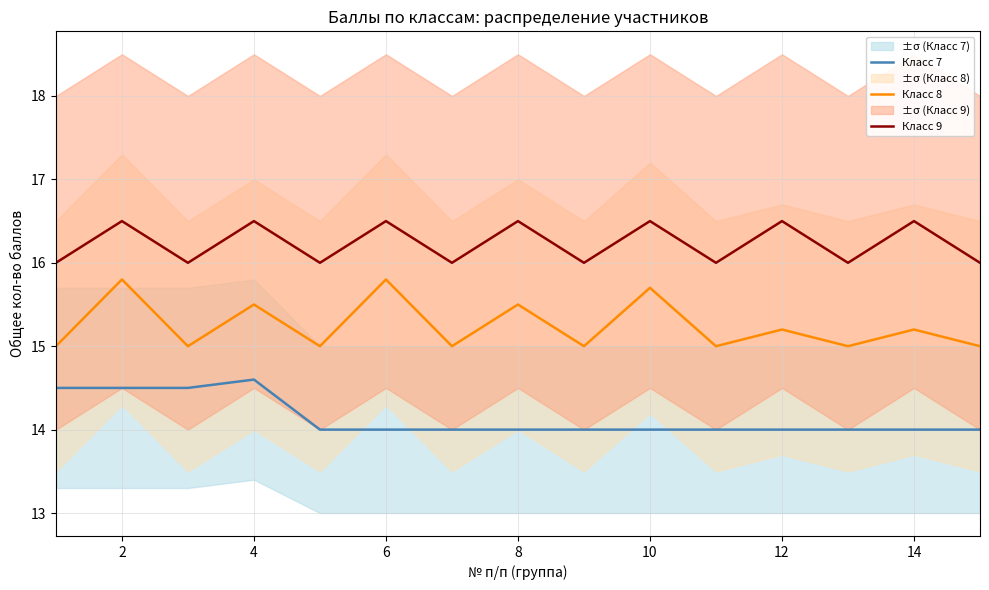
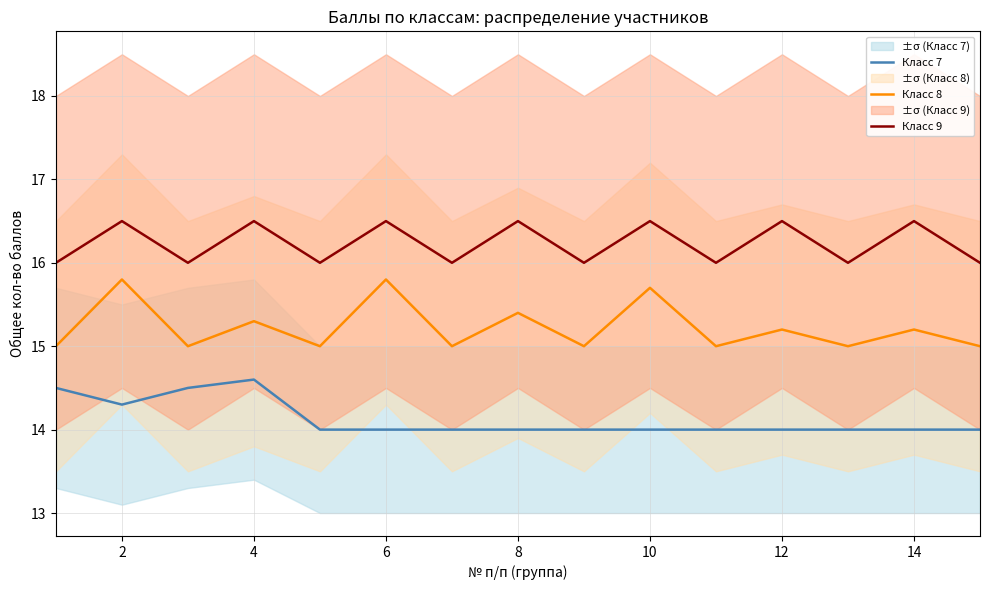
Класс 7, 2: 14.5 -> 14.3
Класс 8, 4: 15.5 -> 15.3
Класс 8, 8: 15.5 -> 15.4
